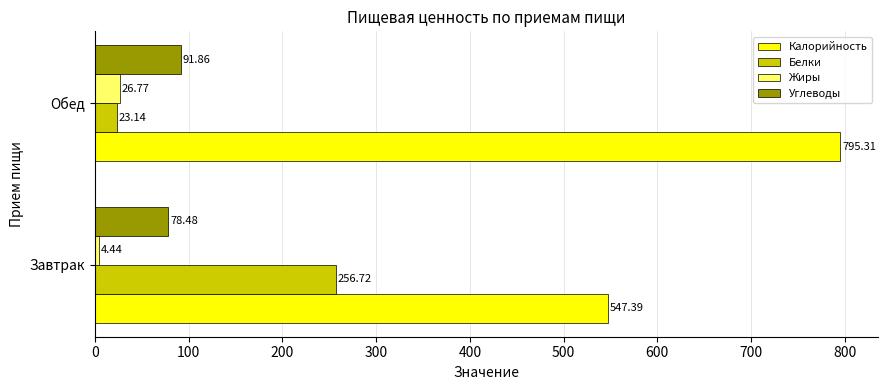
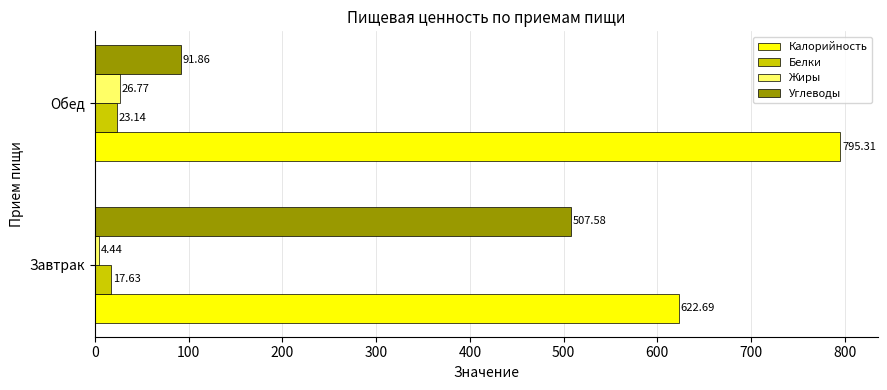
Углеводы, Завтрак: 78.48 -> 507.58
Белки, Завтрак: 256.72 -> 17.63
Калорийность, Завтрак: 547.39 -> 622.69
